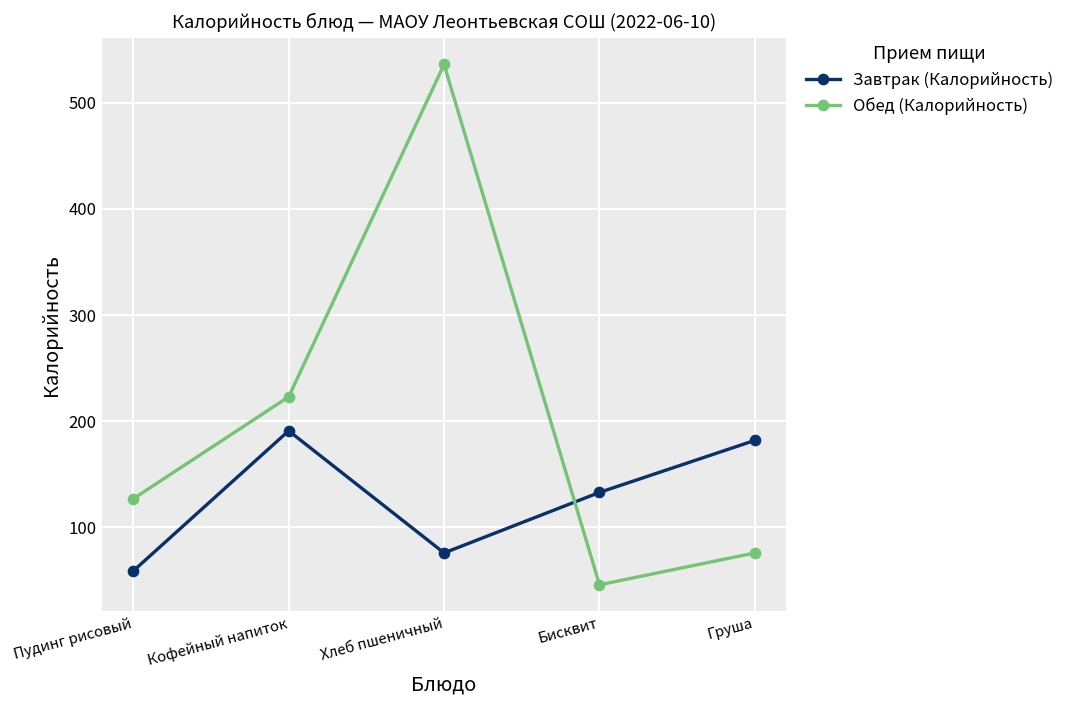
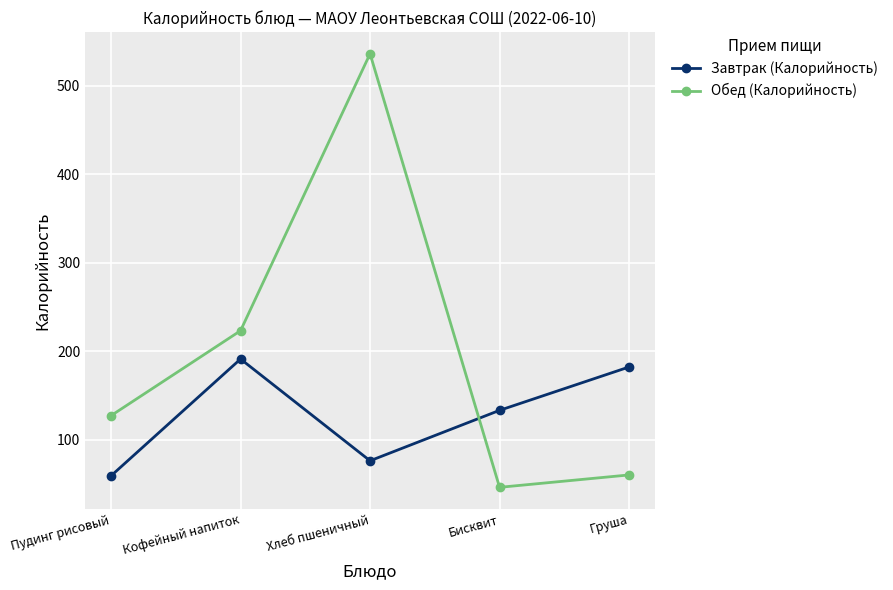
Обед (Калорийность), Груша: 80 -> 60
